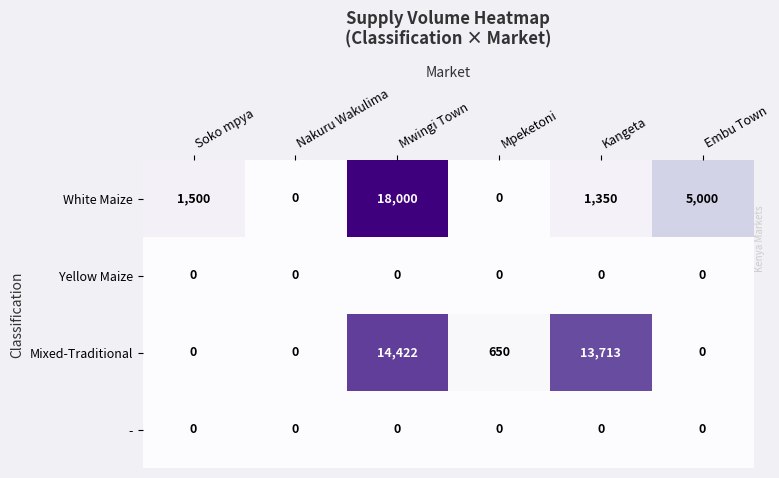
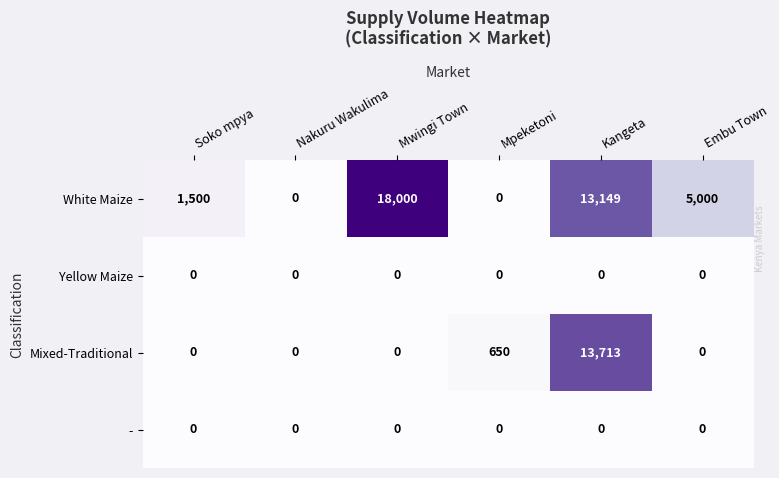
White Maize, Kangeta: 1,350 -> 13,149
Mixed-Traditional, Mwingi Town: 14,422 -> 0
